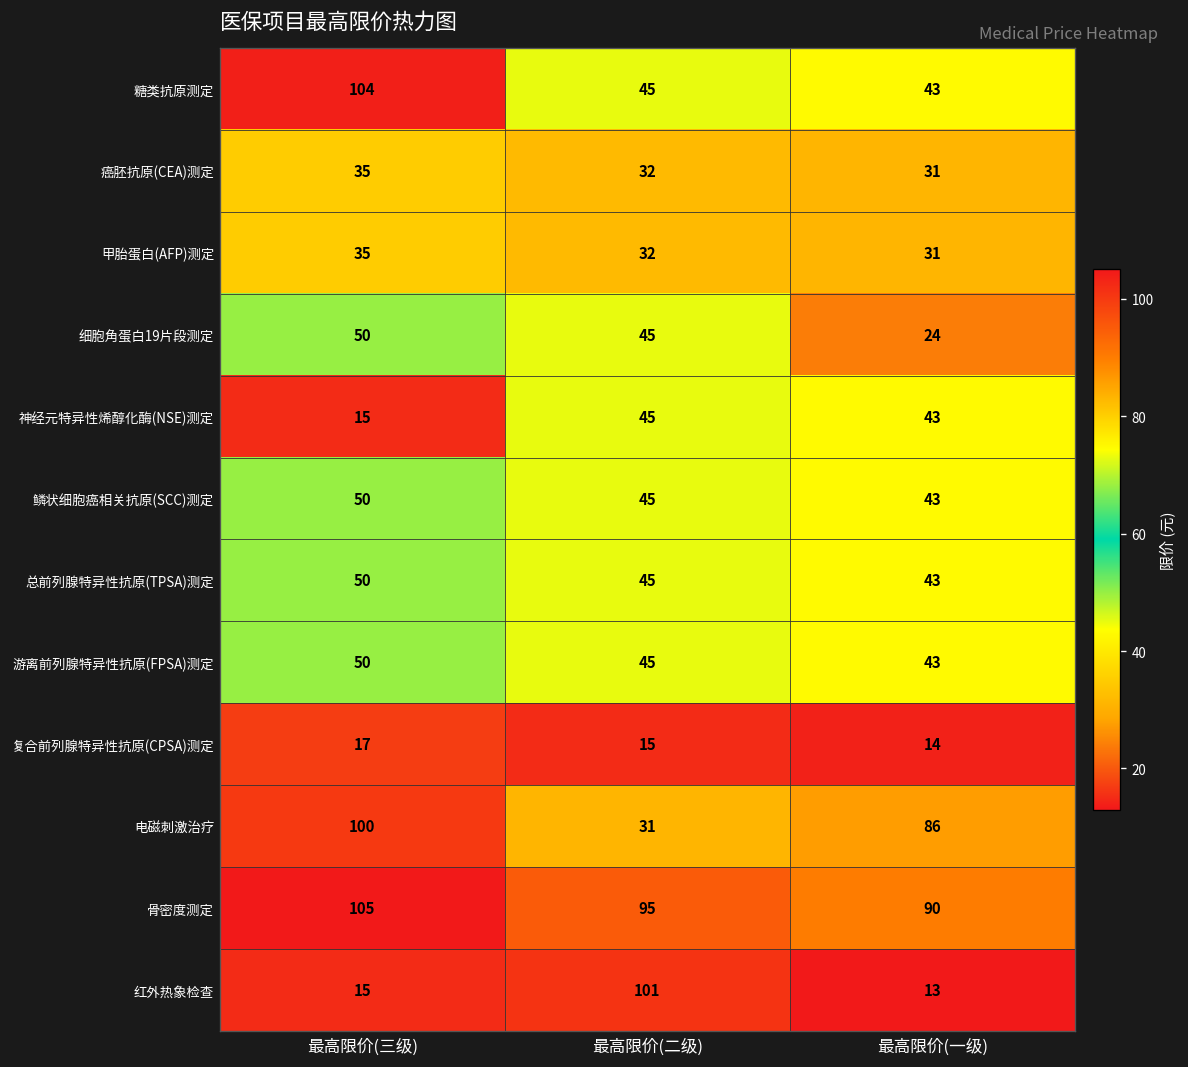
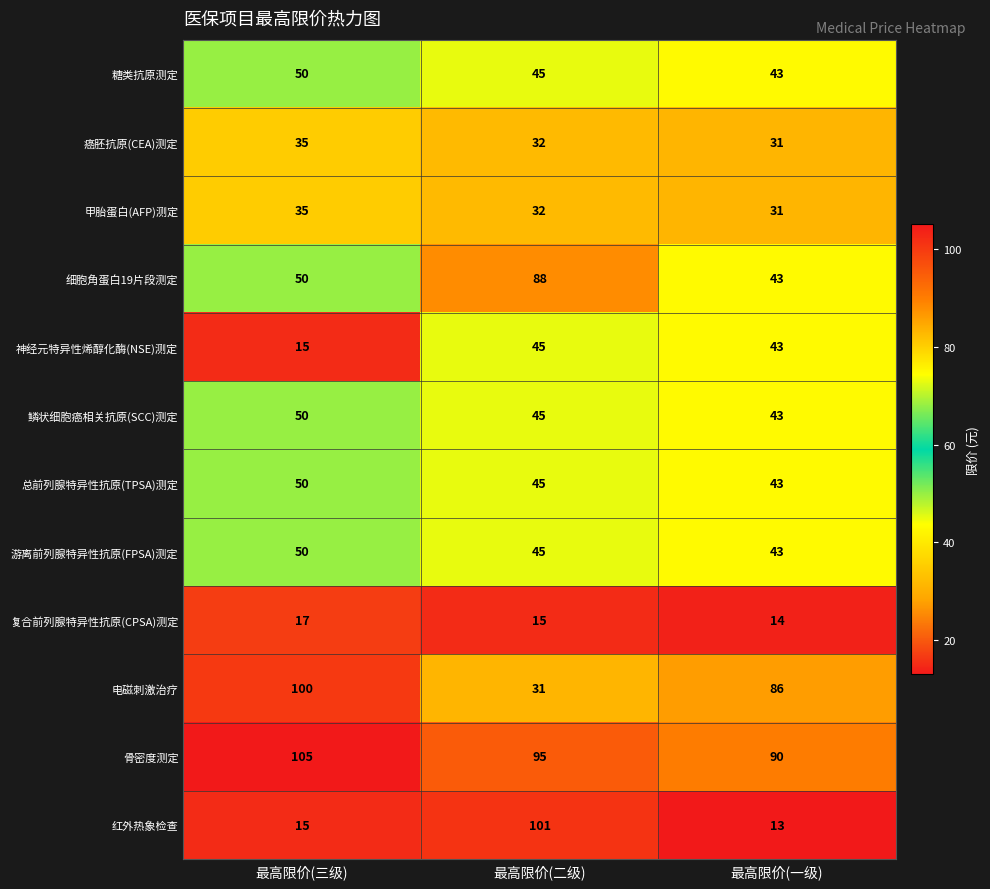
糖类抗原测定, 最高限价(三级): 104 -> 50
细胞角蛋白19片段测定, 最高限价(二级): 45 -> 88
细胞角蛋白19片段测定, 最高限价(一级): 24 -> 43
